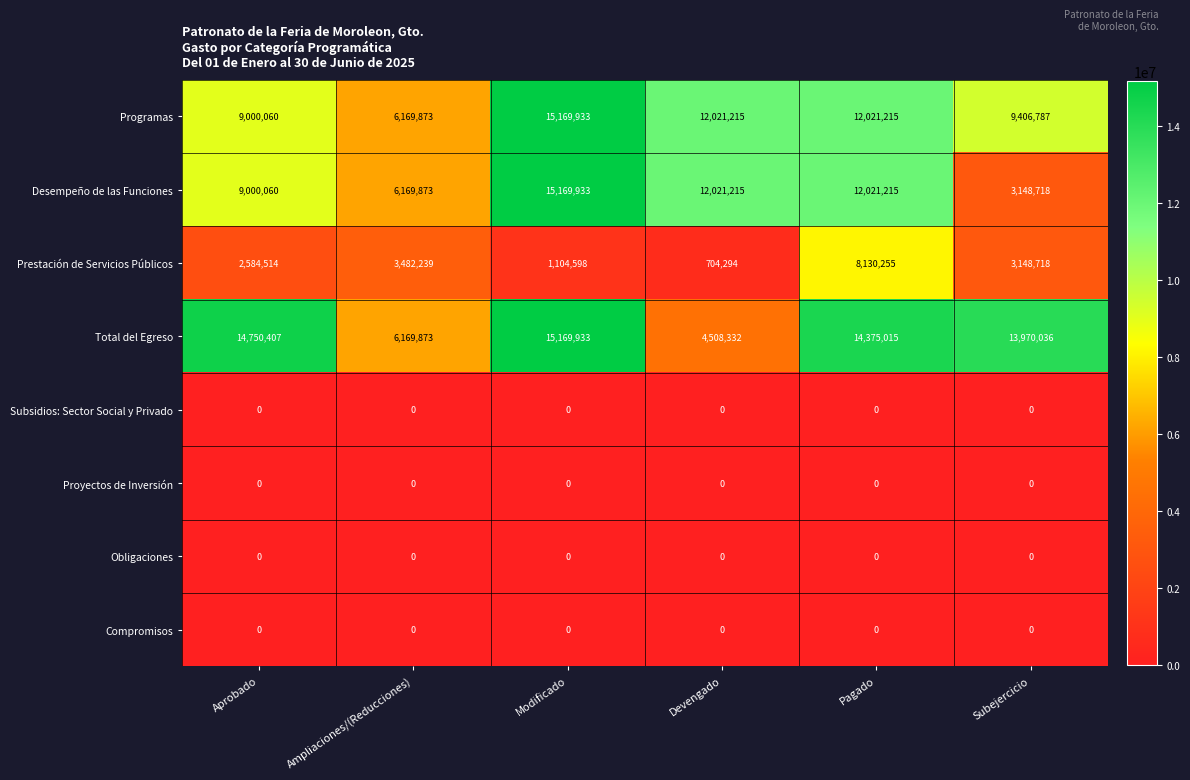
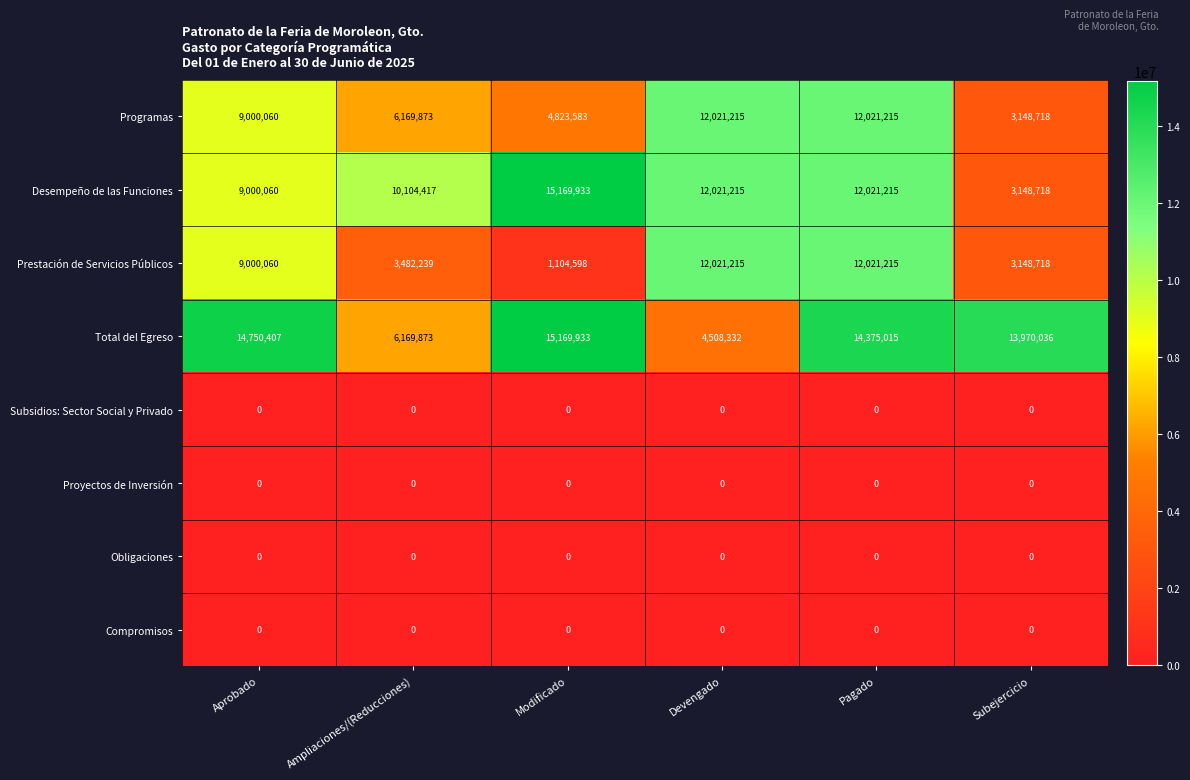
Programas, Modificado: 15,169,933 -> 4,823,583
Programas, Subejercicio: 9,406,787 -> 3,148,718
Desempeño de las Funciones, Ampliaciones/(Reducciones): 6,169,873 -> 10,104,417
Prestación de Servicios Públicos, Aprobado: 2,584,514 -> 9,000,060
Prestación de Servicios Públicos, Devengado: 704,294 -> 12,021,215
Prestación de Servicios Públicos, Pagado: 8,130,255 -> 12,021,215
